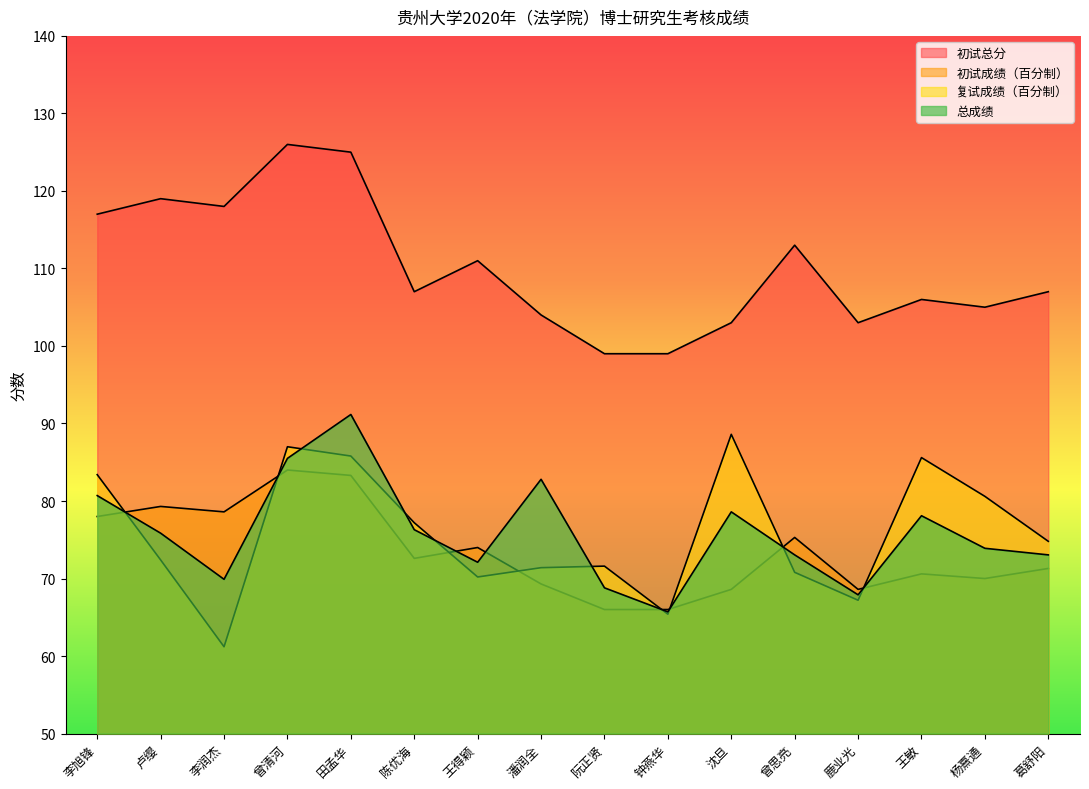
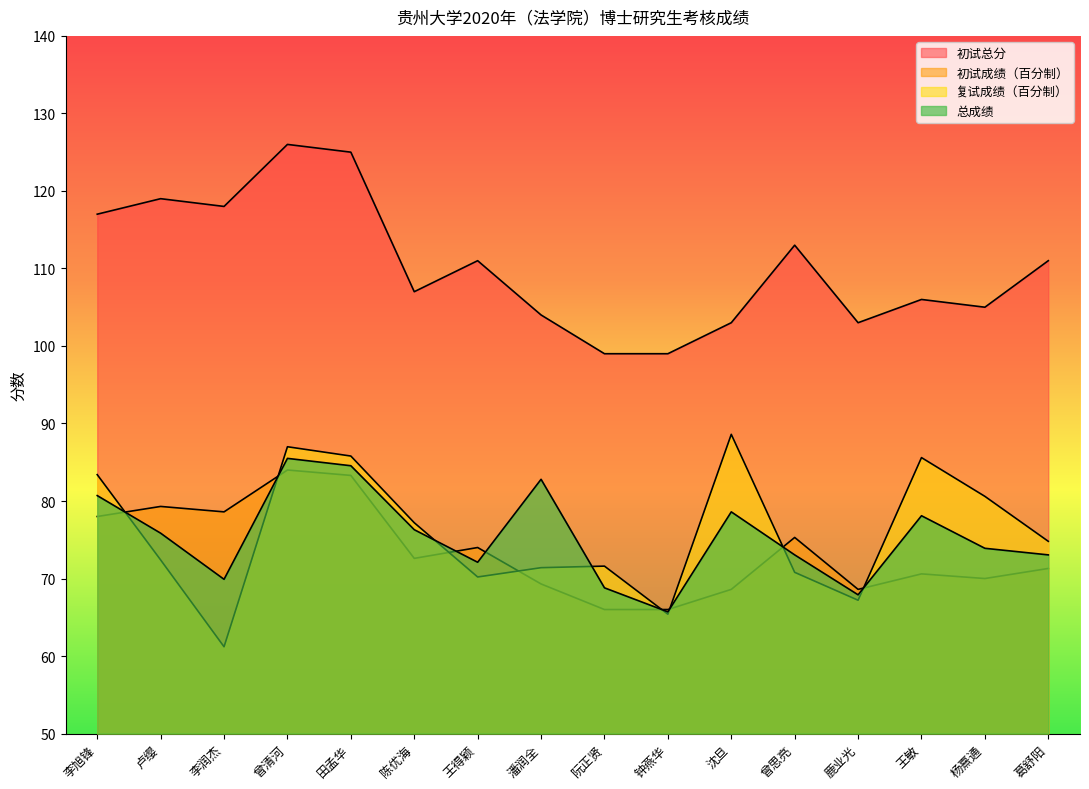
总成绩, 田孟华: 91 -> 85
初试总分, 葛舒阳: 107 -> 111
